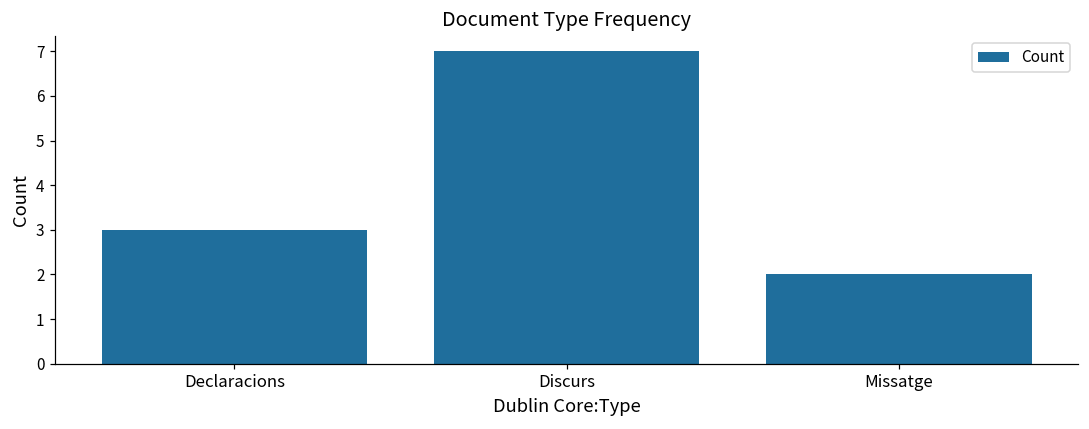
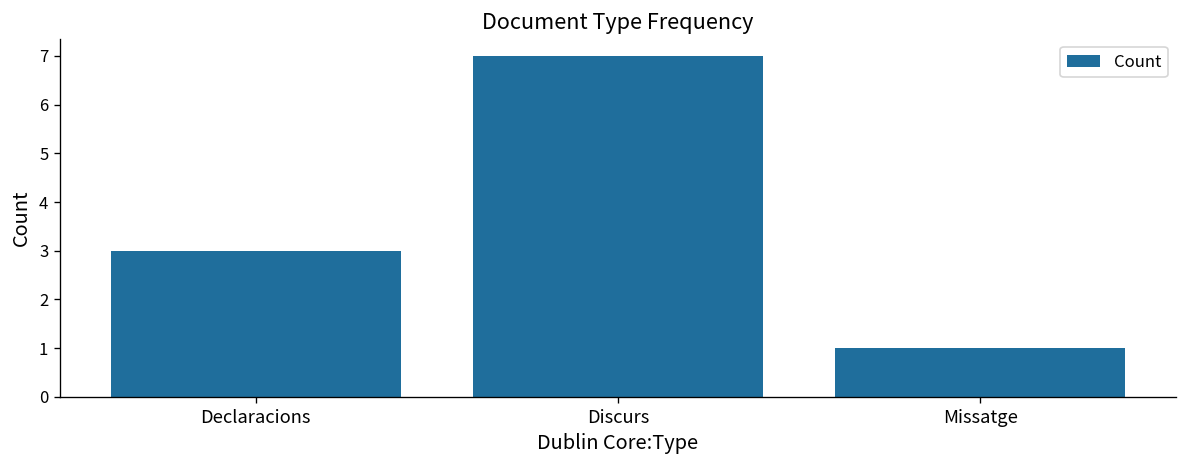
Missatge: 2 -> 1
